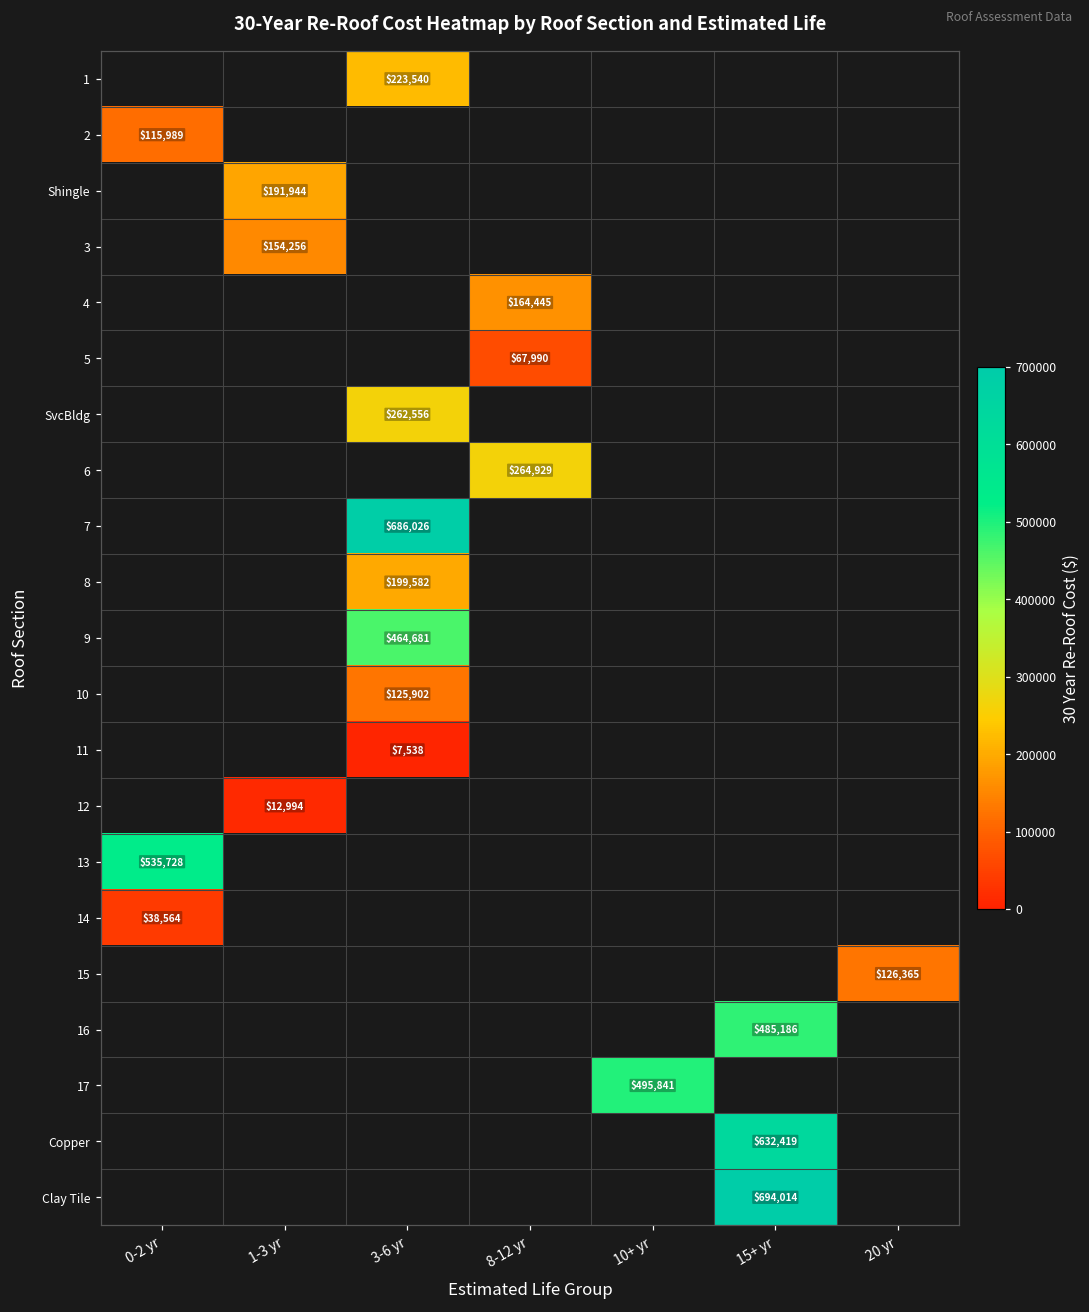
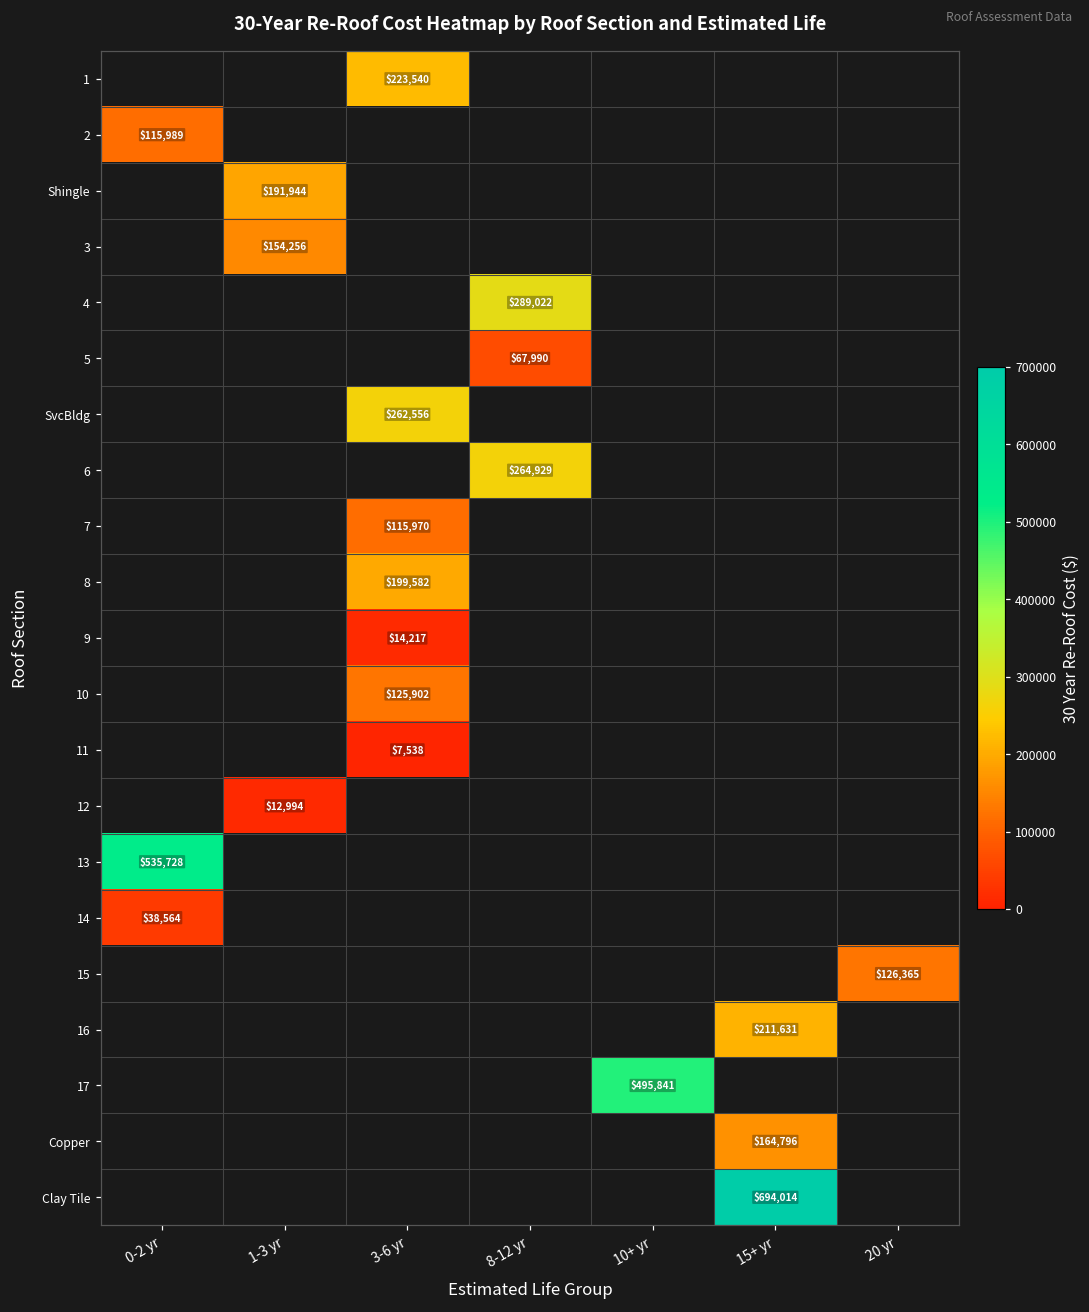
4, 8-12 yr: $164,445 -> $289,022
7, 3-6 yr: $686,026 -> $115,970
9, 3-6 yr: $464,681 -> $14,217
16, 15+ yr: $485,186 -> $211,631
Copper, 15+ yr: $632,419 -> $164,796
